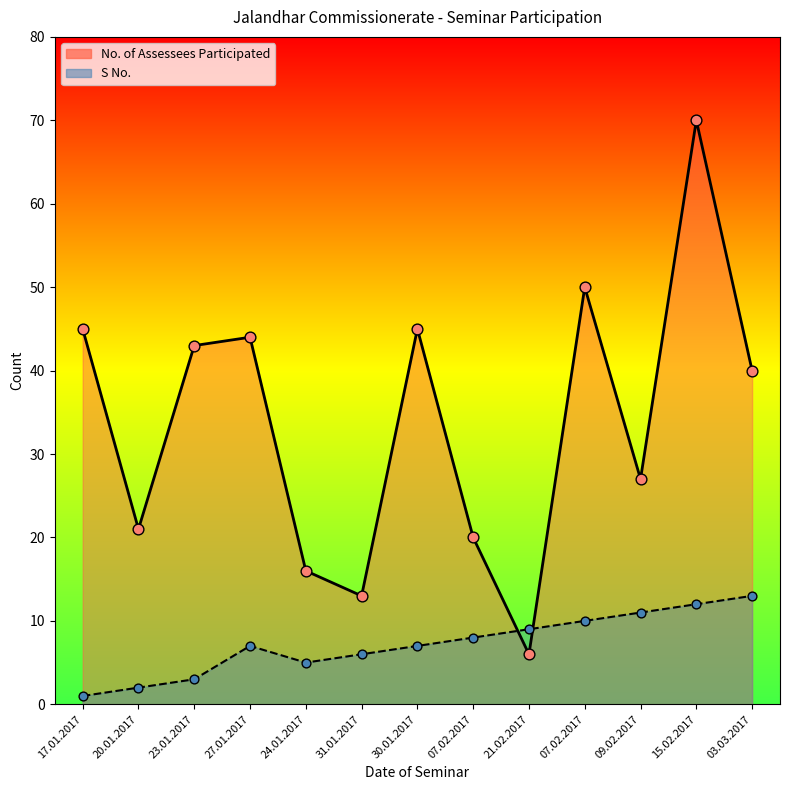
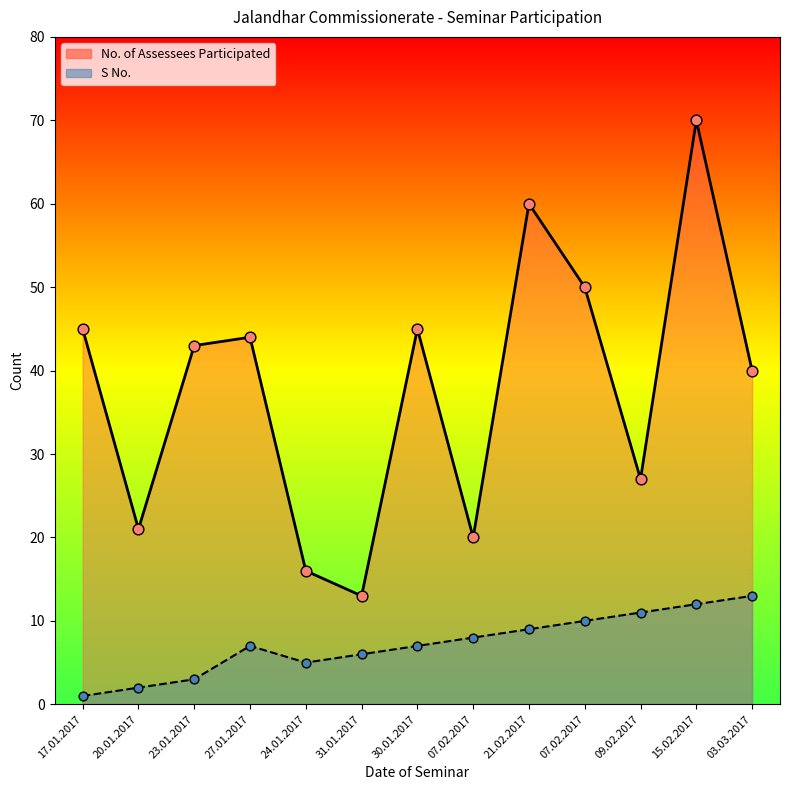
No. of Assessees Participated, 21.02.2017: 6 -> 60
